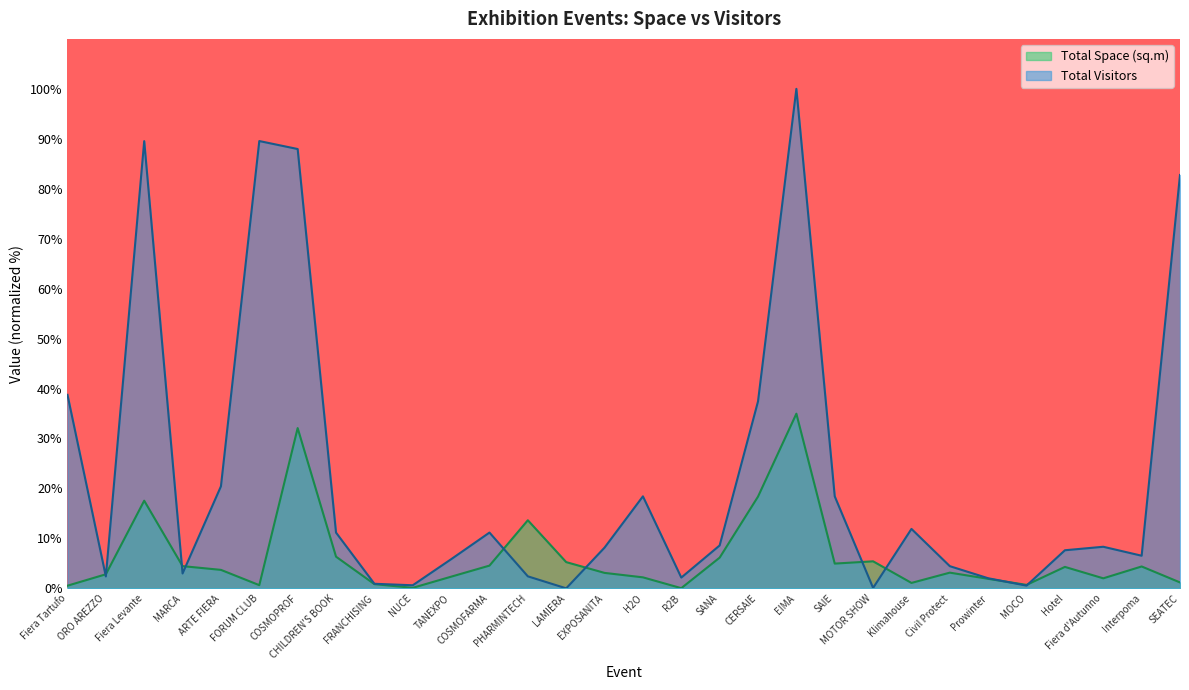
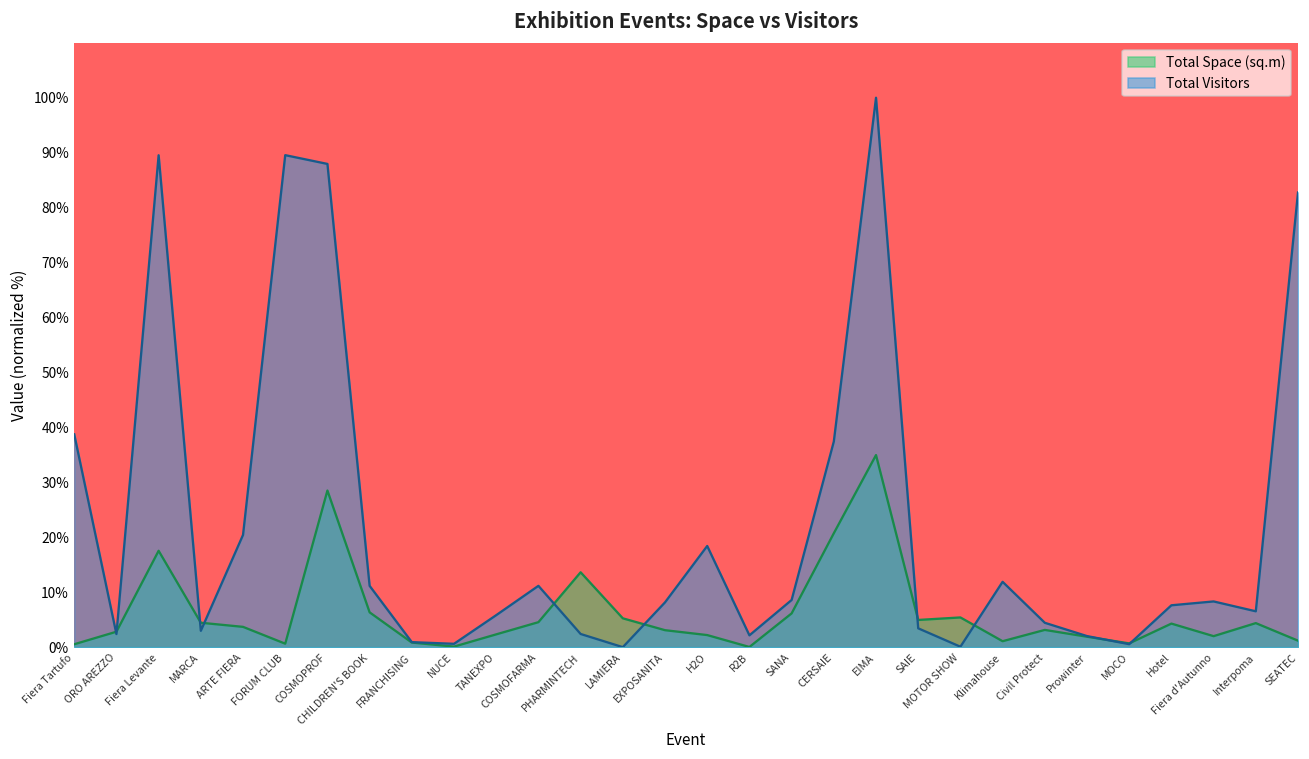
Total Space (sq.m), COSMOPROF: 32% -> 29%
Total Space (sq.m), CERSAIE: 18% -> 21%
Total Visitors, SAIE: 18% -> 3%
